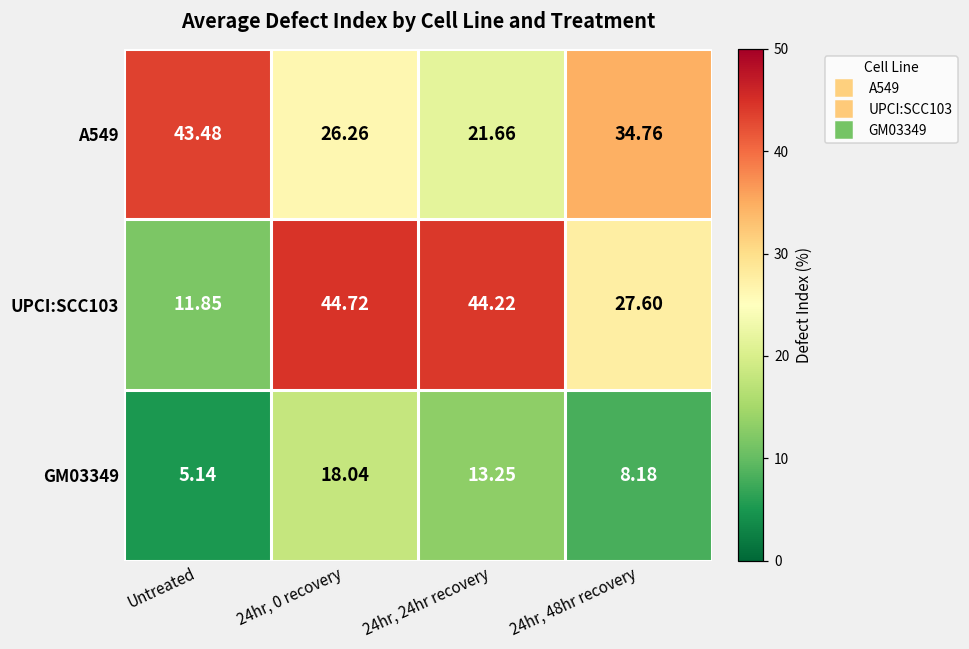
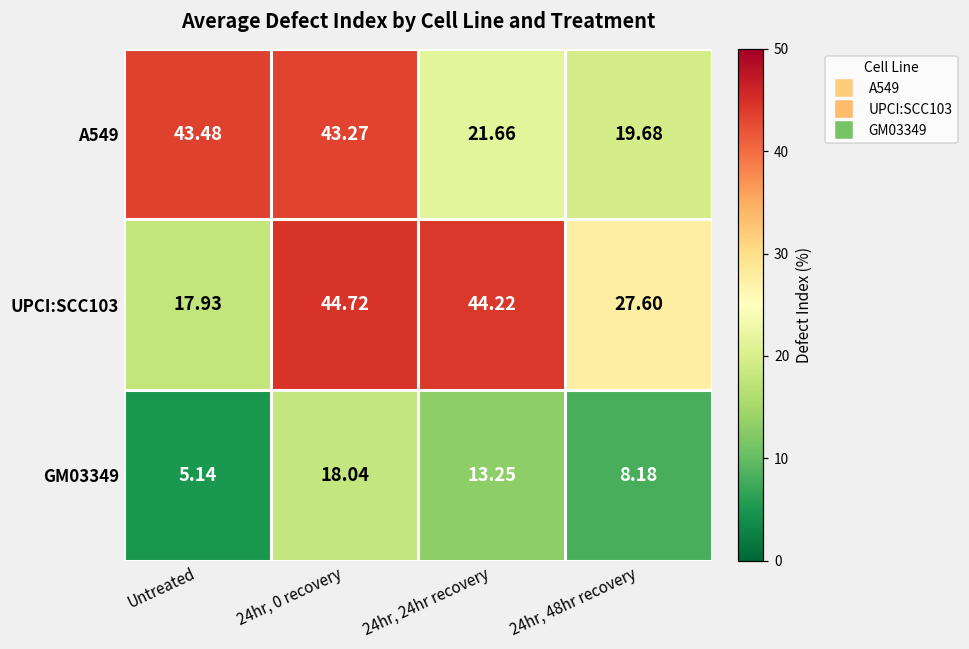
A549, 24hr, 0 recovery: 26.26 -> 43.27
A549, 24hr, 48hr recovery: 34.76 -> 19.68
UPCI:SCC103, Untreated: 11.85 -> 17.93
